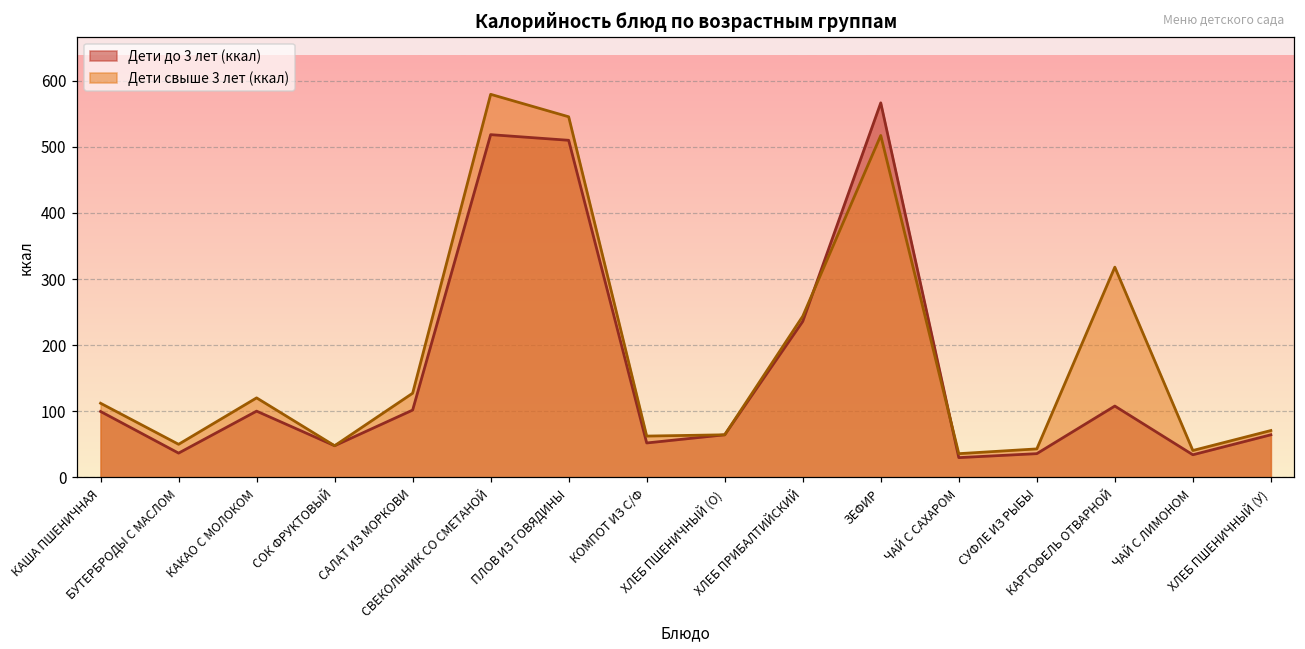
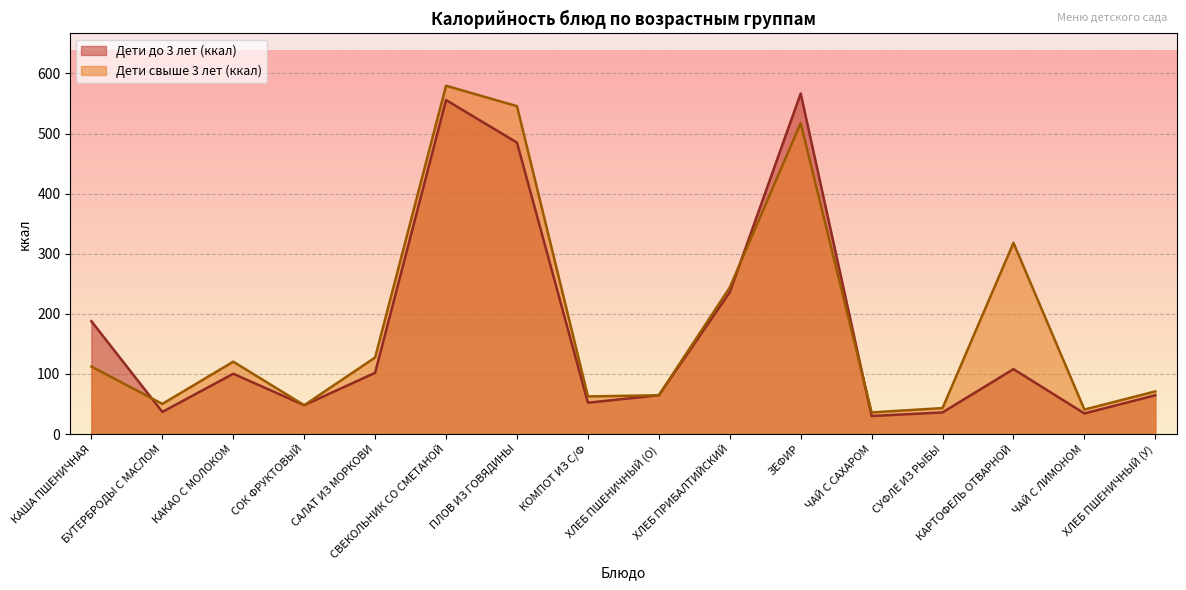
Дети до 3 лет (ккал), КАША ПШЕНИЧНАЯ: 100 -> 190
Дети до 3 лет (ккал), СВЕКОЛЬНИК СО СМЕТАНОЙ: 520 -> 560
Дети до 3 лет (ккал), ПЛОВ ИЗ ГОВЯДИНЫ: 510 -> 480
